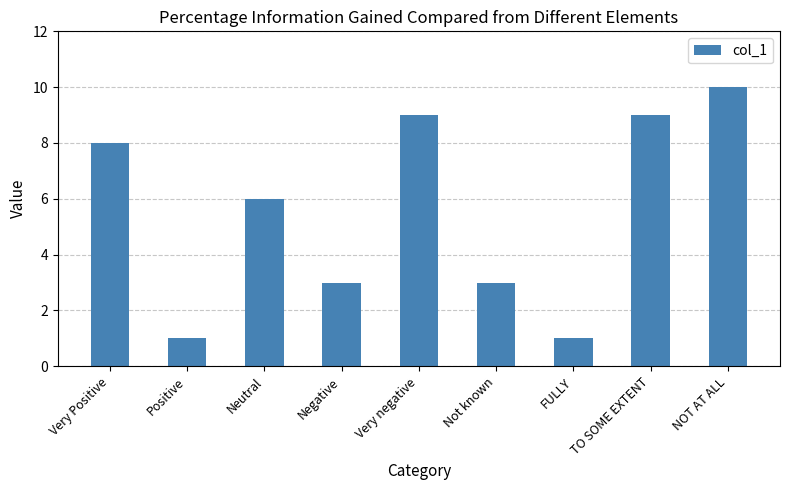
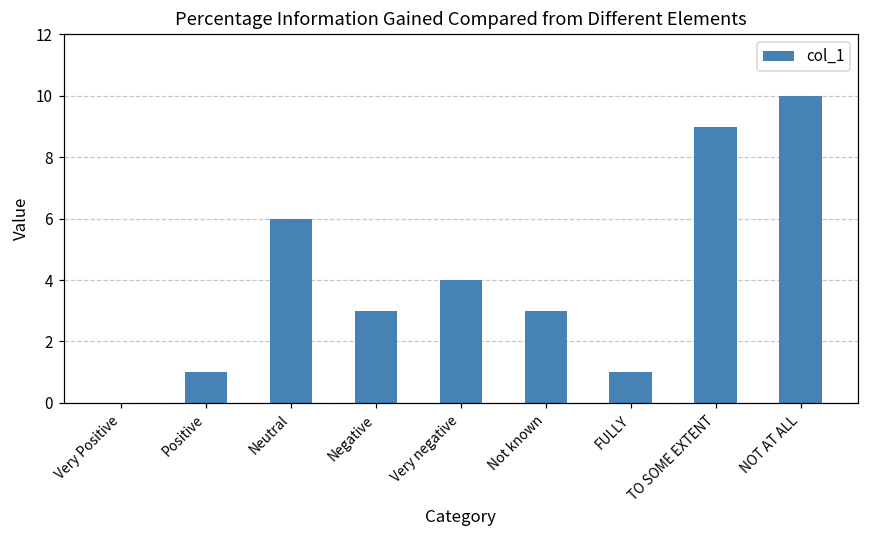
Very Positive: 8 -> 0
Very negative: 9 -> 4
